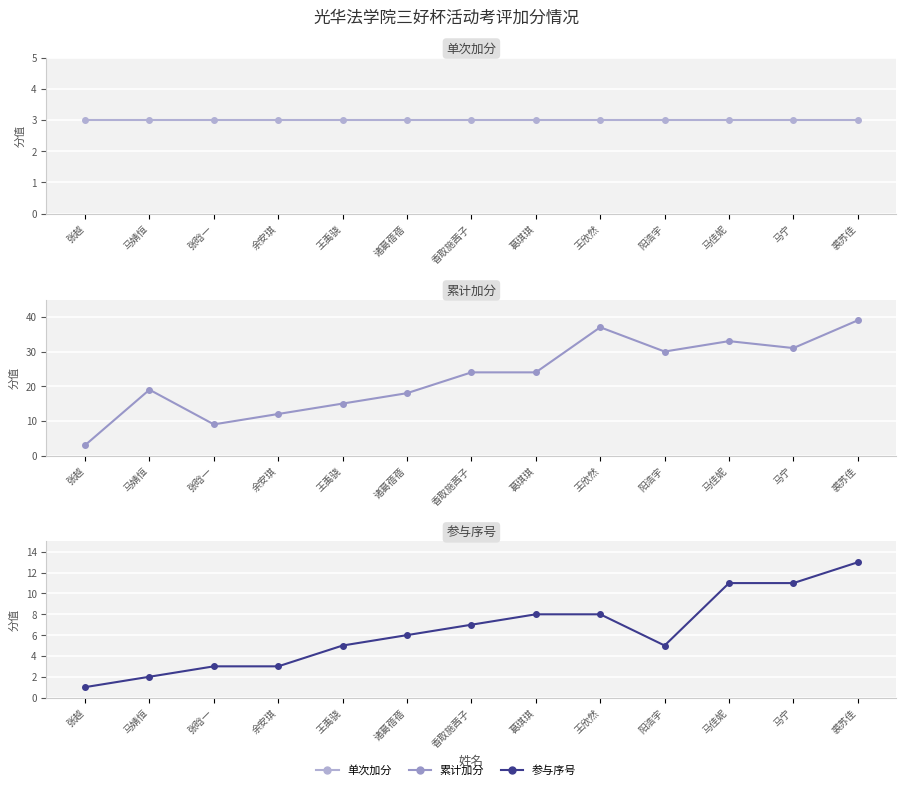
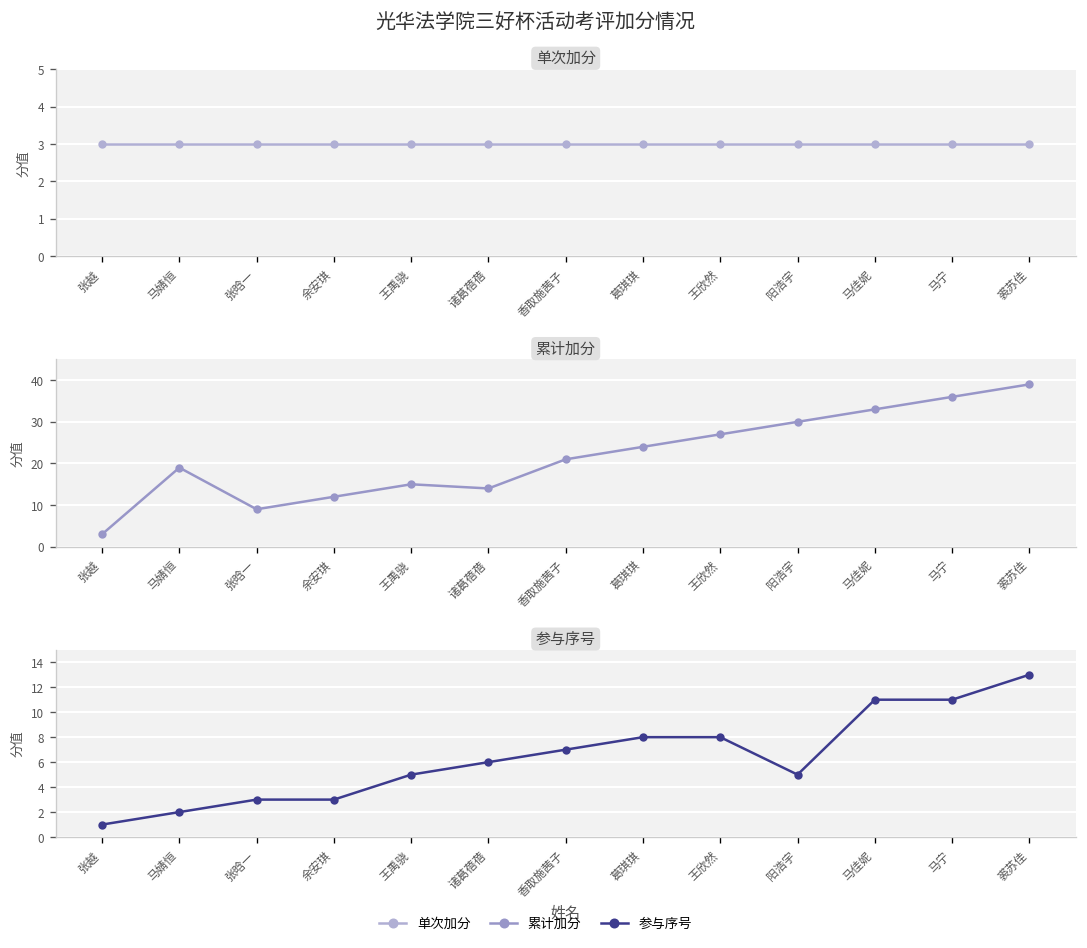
累计加分, 诸葛蓓蓓: 18 -> 14
累计加分, 香取施茜子: 24 -> 21
累计加分, 王欣然: 37 -> 27
累计加分, 马宁: 31 -> 36
